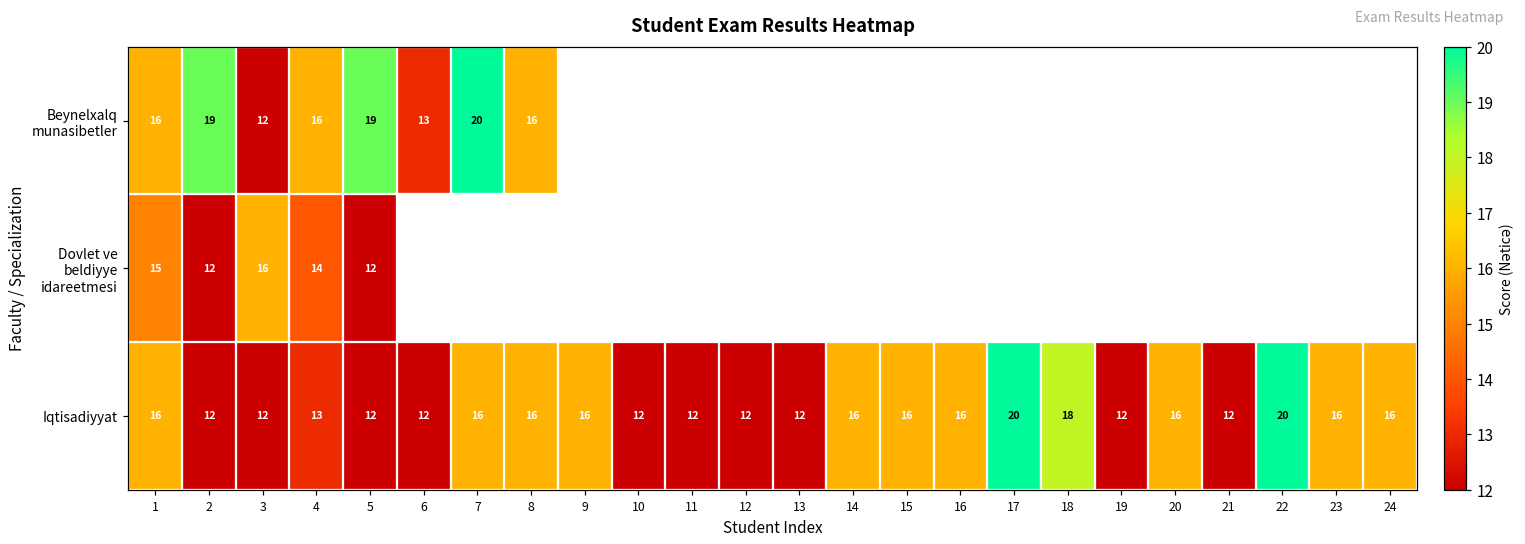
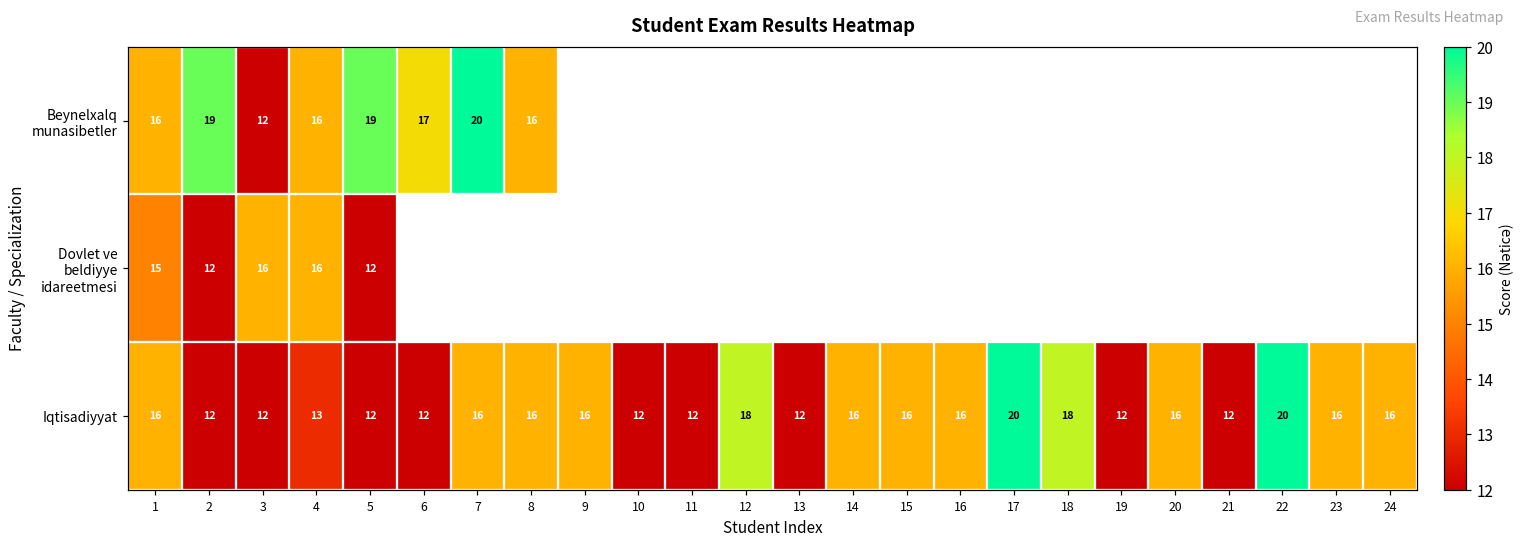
Beynelxalq munasibetler, 6: 13 -> 17
Dovlet ve beldiyye idareetmesi, 4: 14 -> 16
Iqtisadiyyat, 12: 12 -> 18
